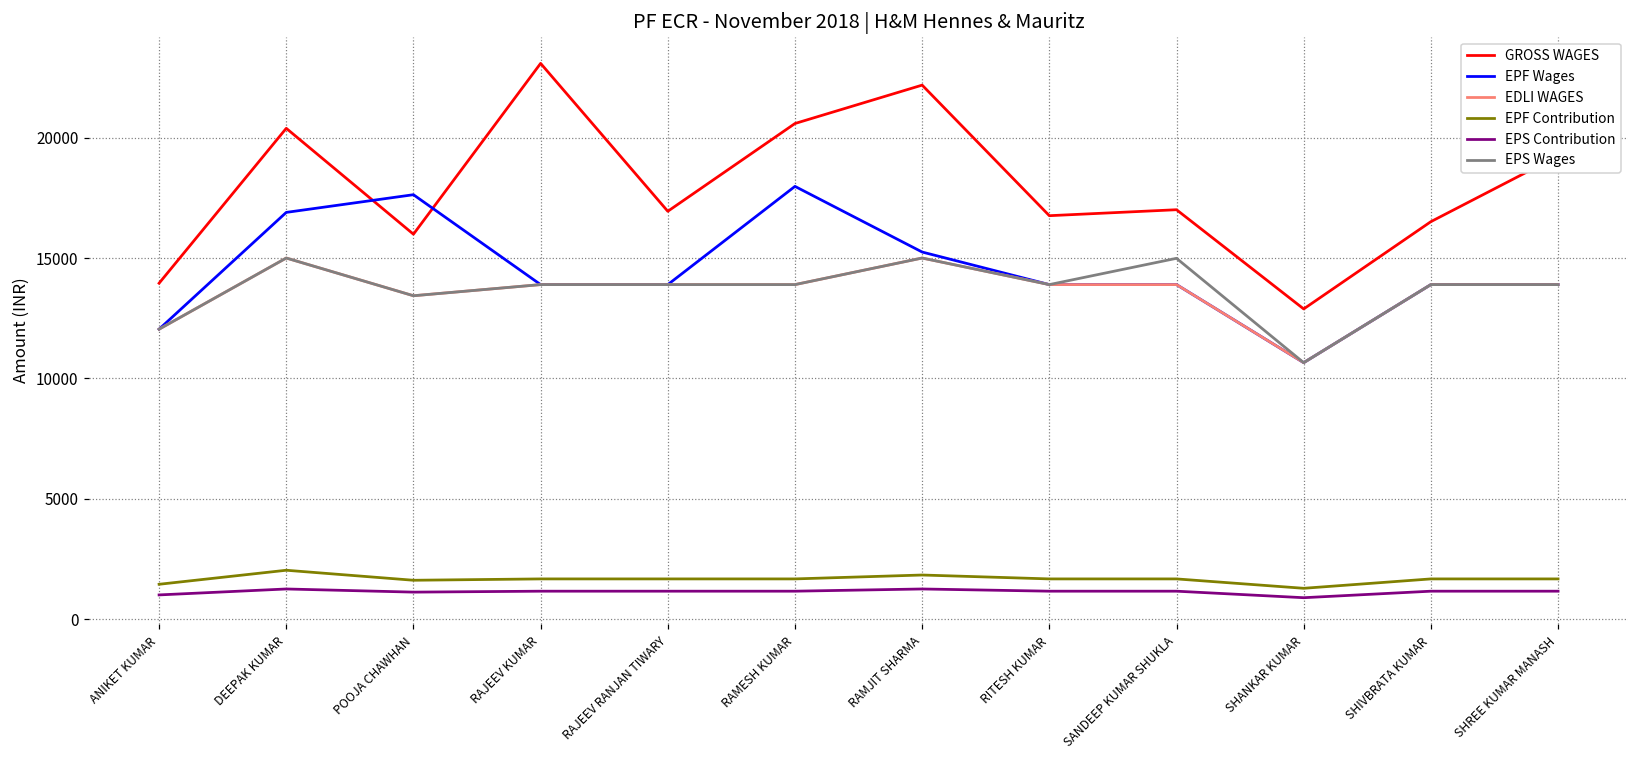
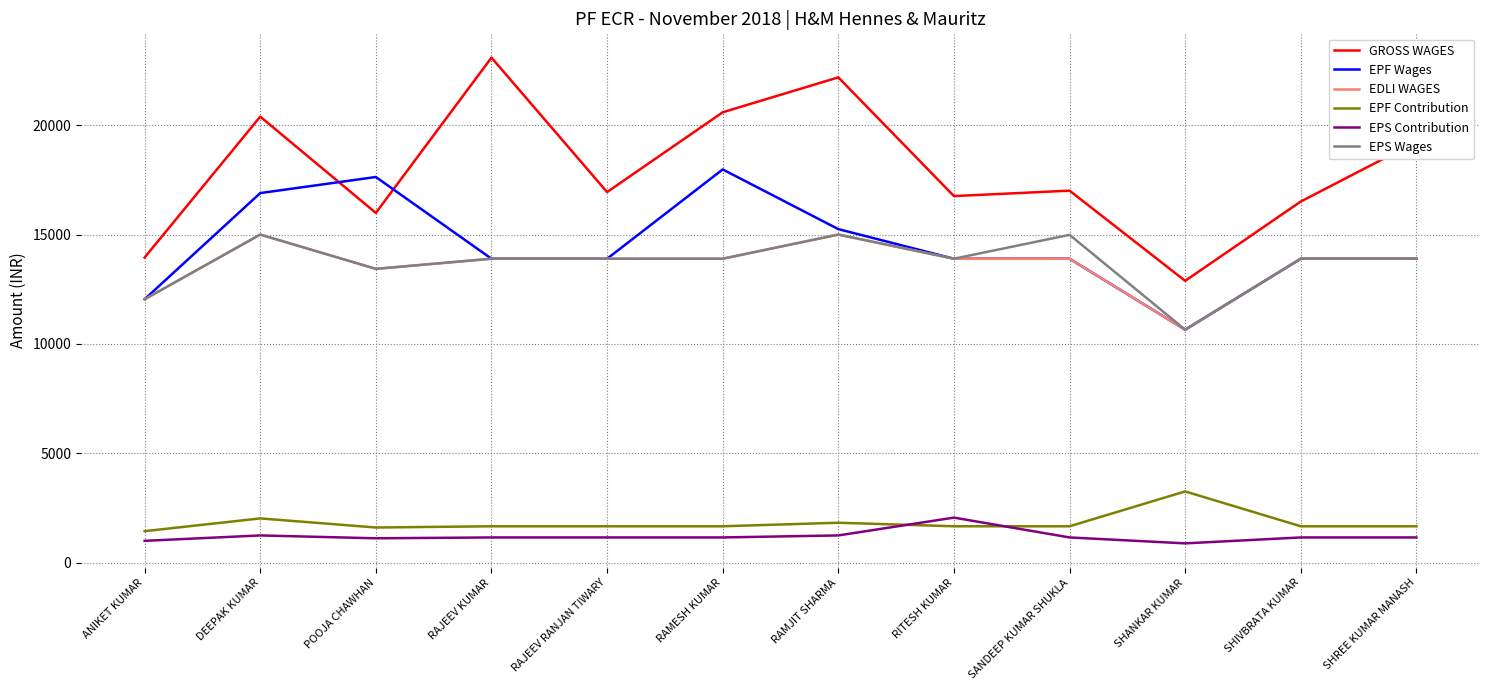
EPS Contribution, RITESH KUMAR: 1200 -> 2100
EPF Contribution, SHANKAR KUMAR: 1300 -> 3300
